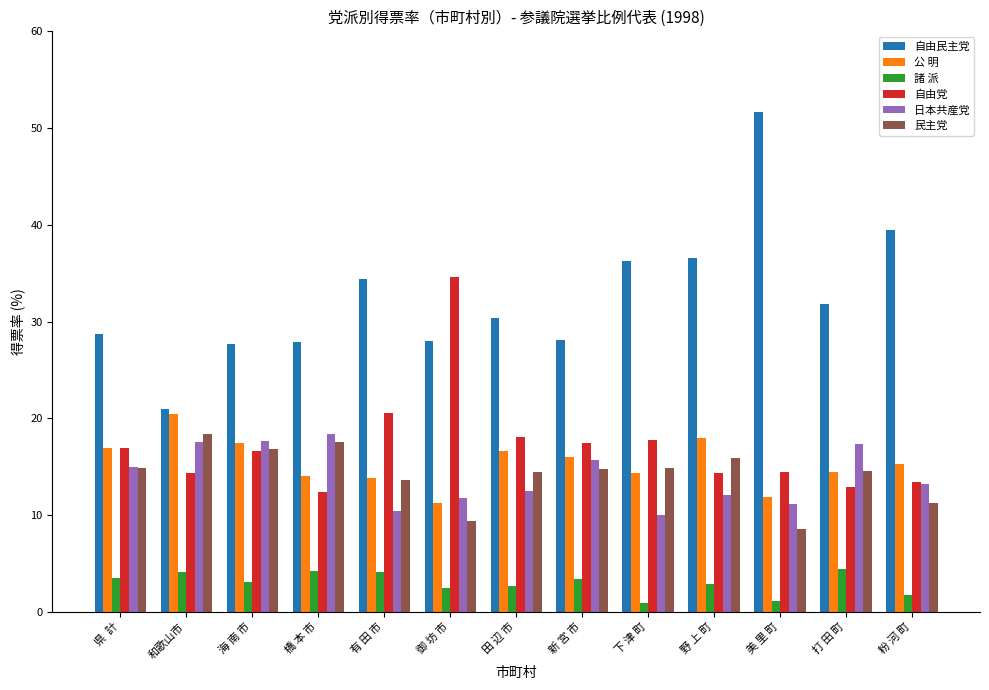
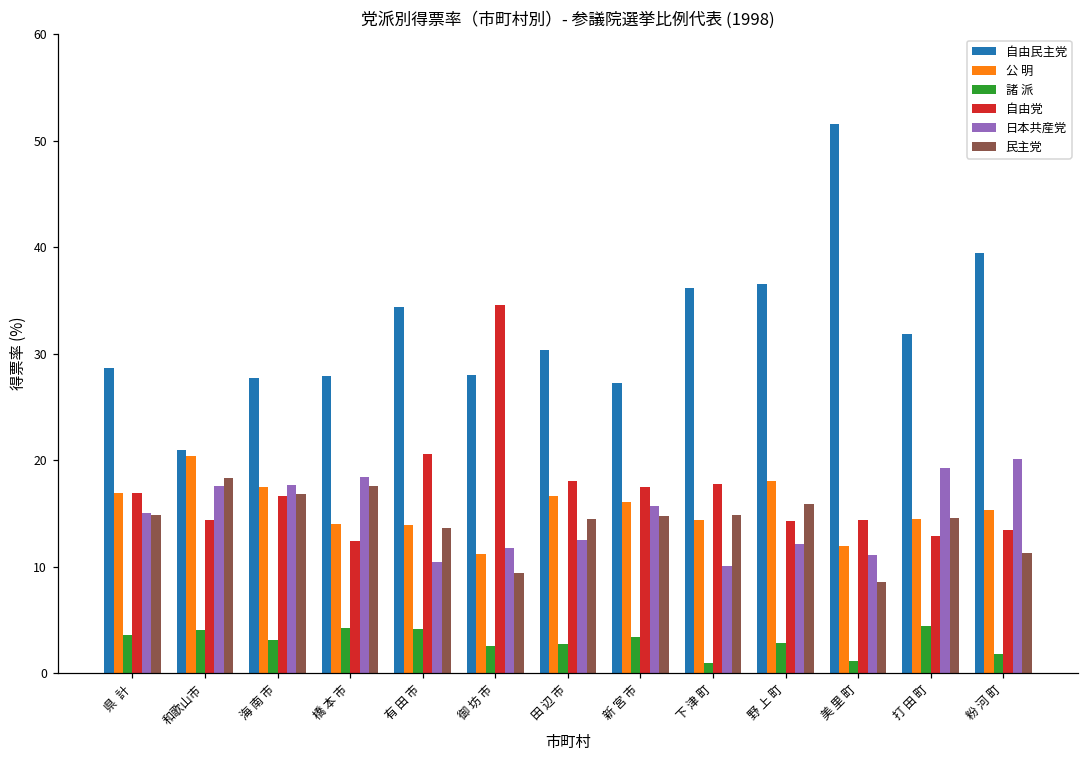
自由民主党, 新 宮 市: 28 -> 27
日本共産党, 打 田 町: 17 -> 19
日本共産党, 粉 河 町: 13 -> 20
